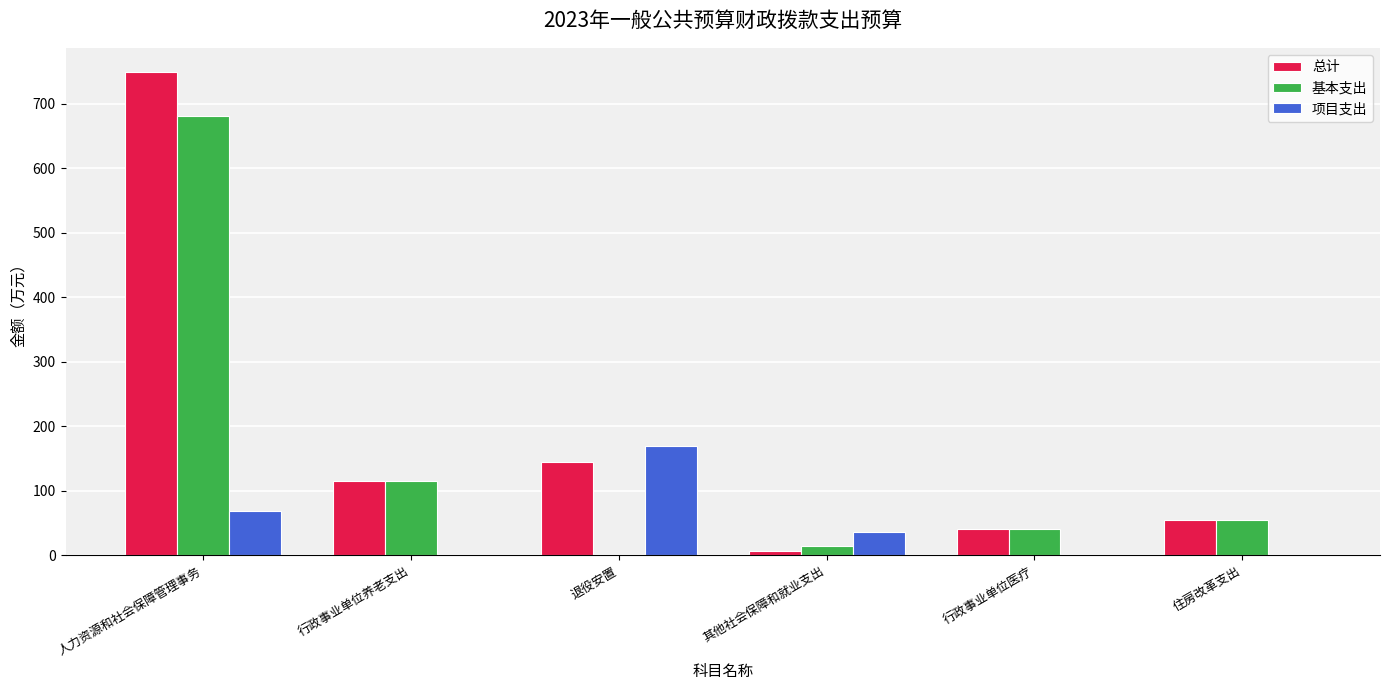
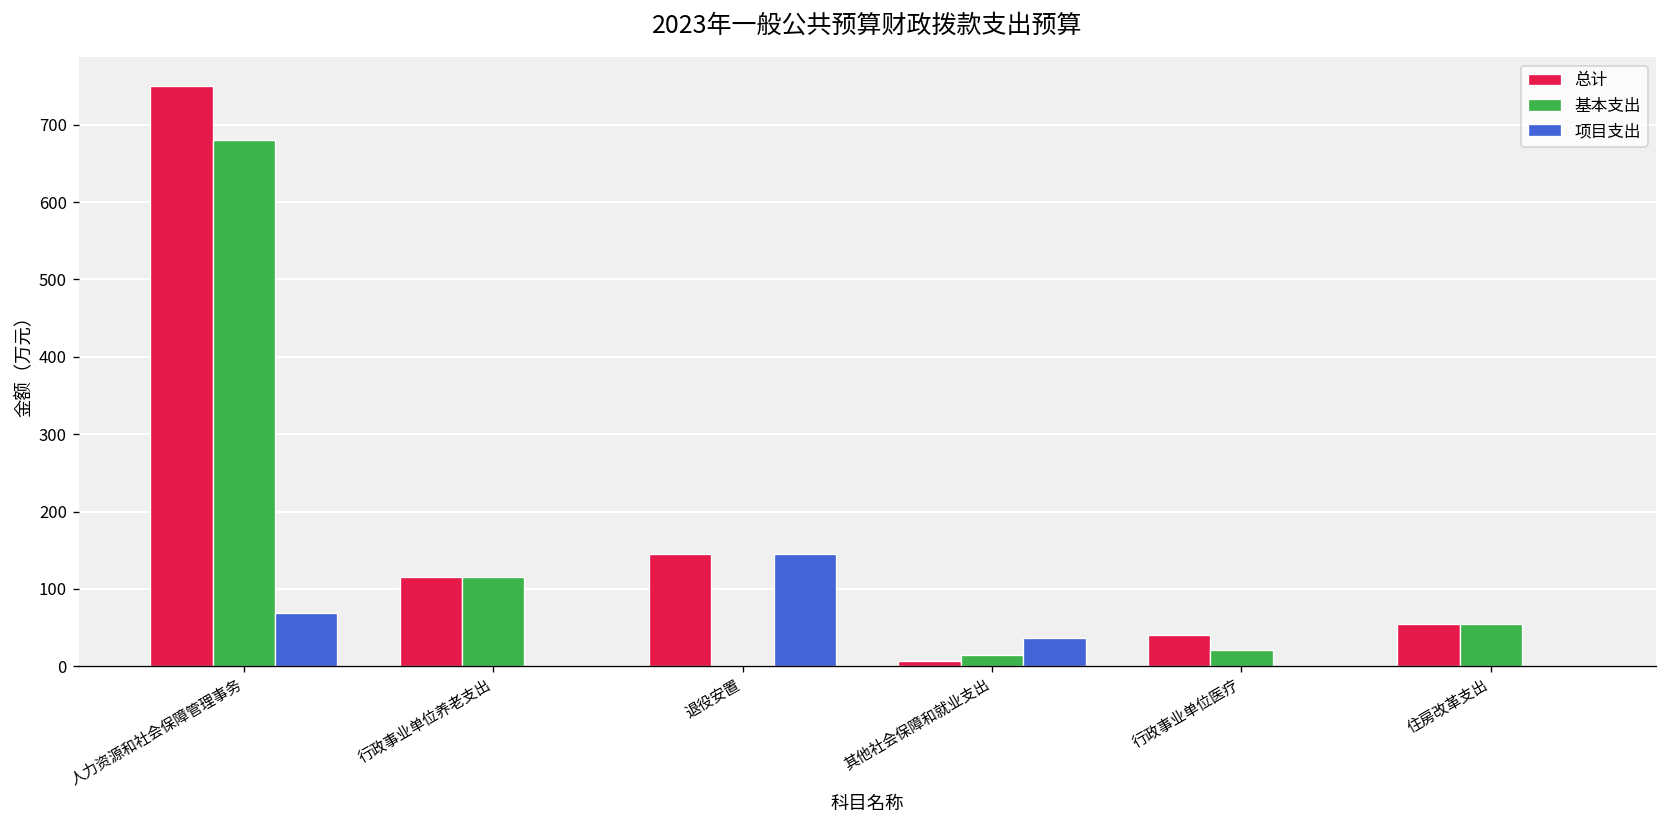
项目支出, 退役安置: 170 -> 140
基本支出, 行政事业单位医疗: 40 -> 20
